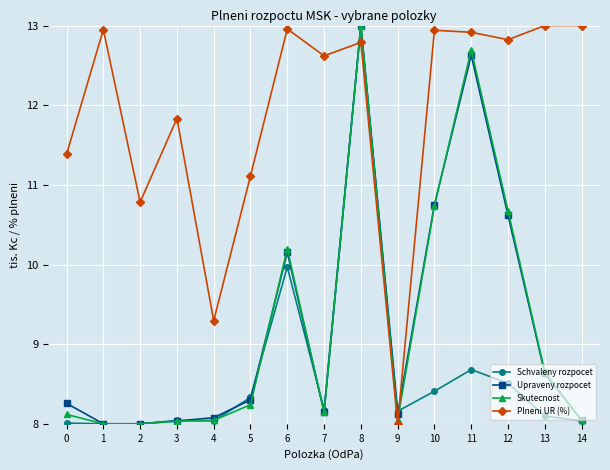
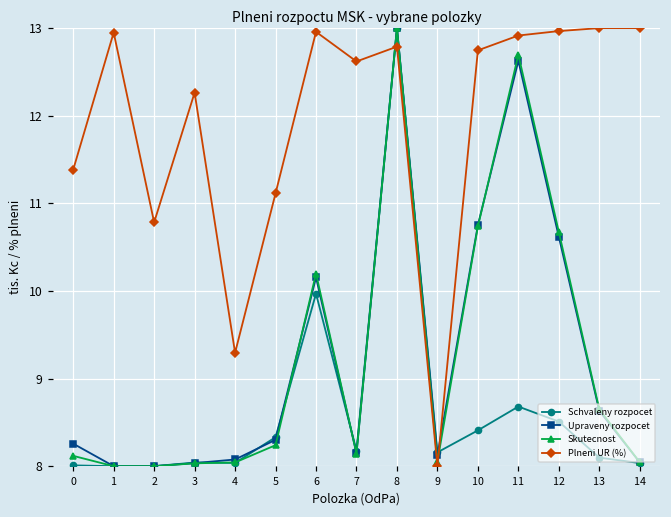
Plneni UR (%), 3: 11.8 -> 12.3
Plneni UR (%), 10: 12.9 -> 12.7
Plneni UR (%), 12: 12.8 -> 13.0
